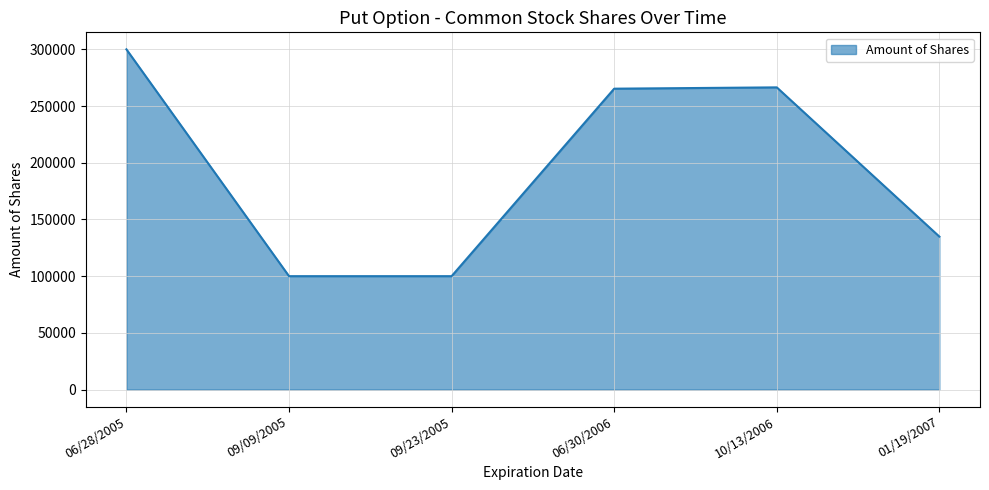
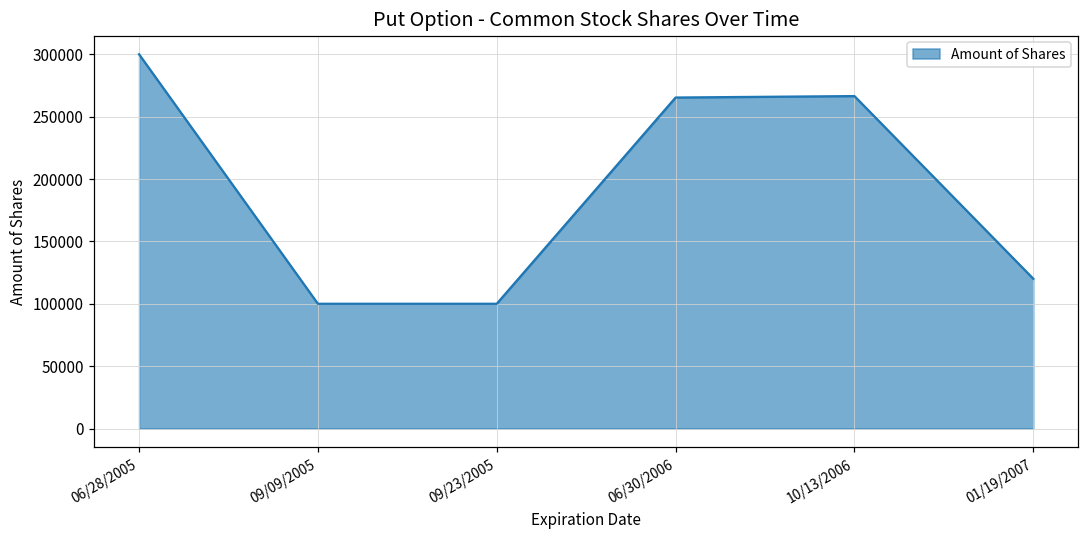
01/19/2007: 135000 -> 120000
